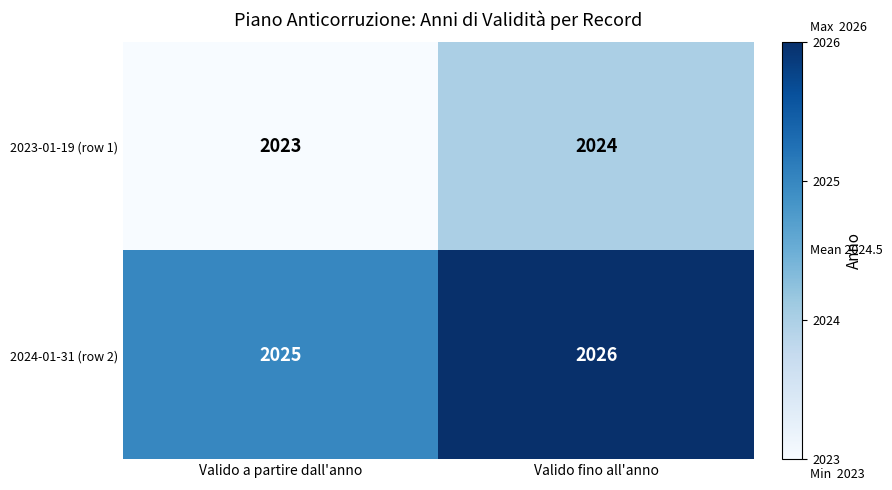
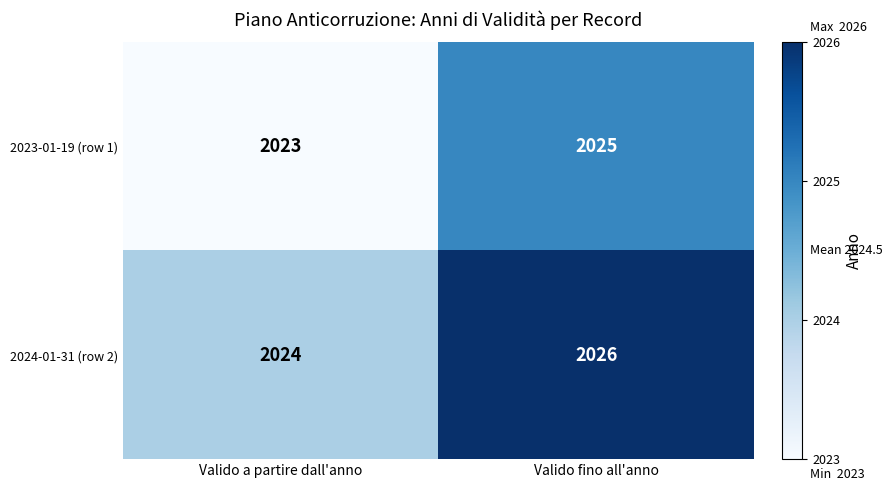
2023-01-19 (row 1), Valido fino all'anno: 2024 -> 2025
2024-01-31 (row 2), Valido a partire dall'anno: 2025 -> 2024
